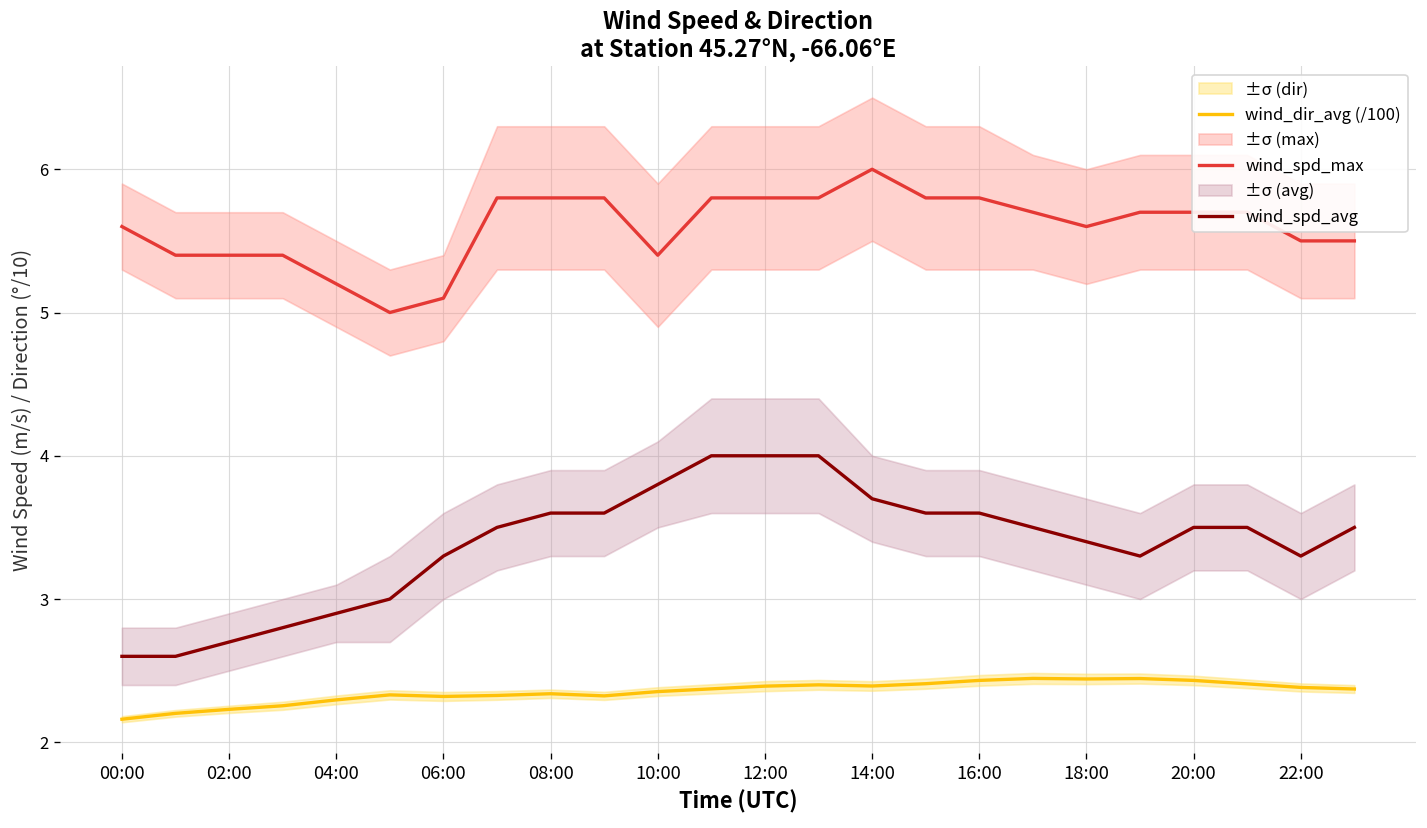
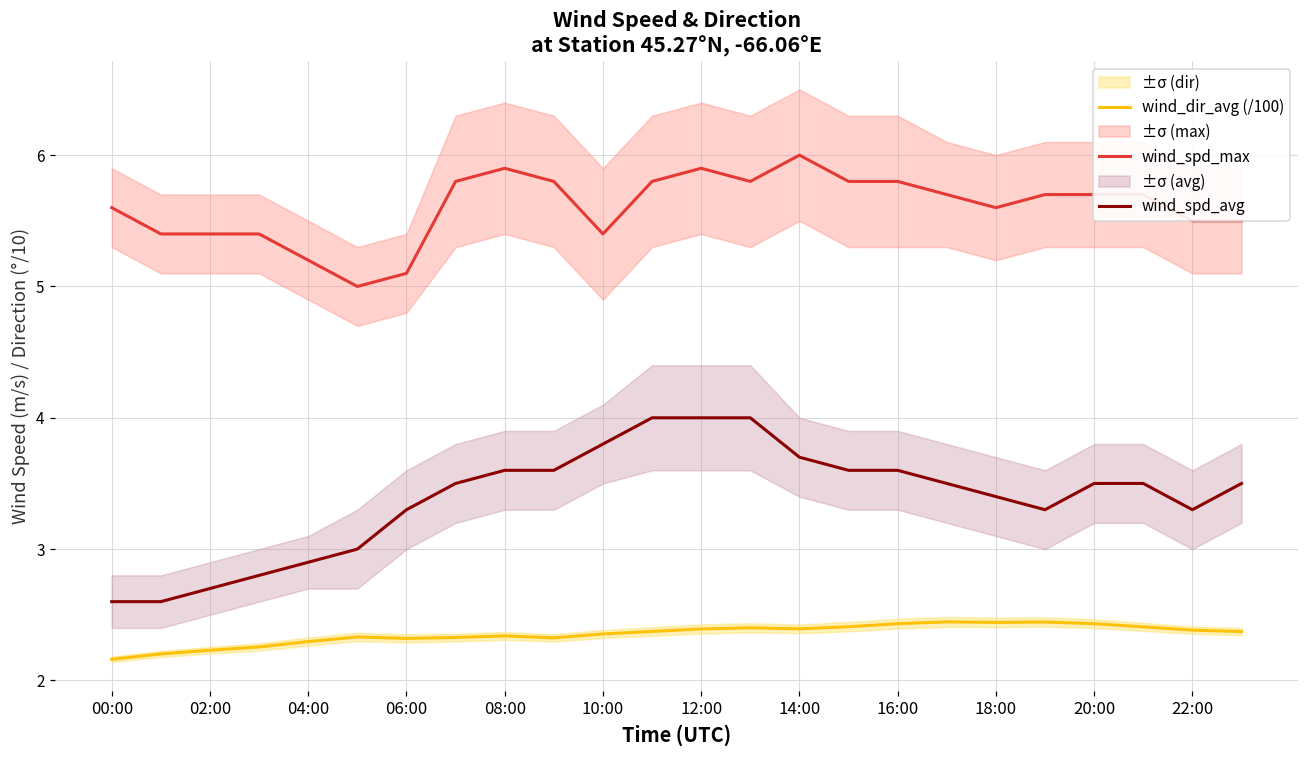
wind_spd_max, 08:00: 5.8 -> 5.9
wind_spd_max, 12:00: 5.8 -> 5.9
